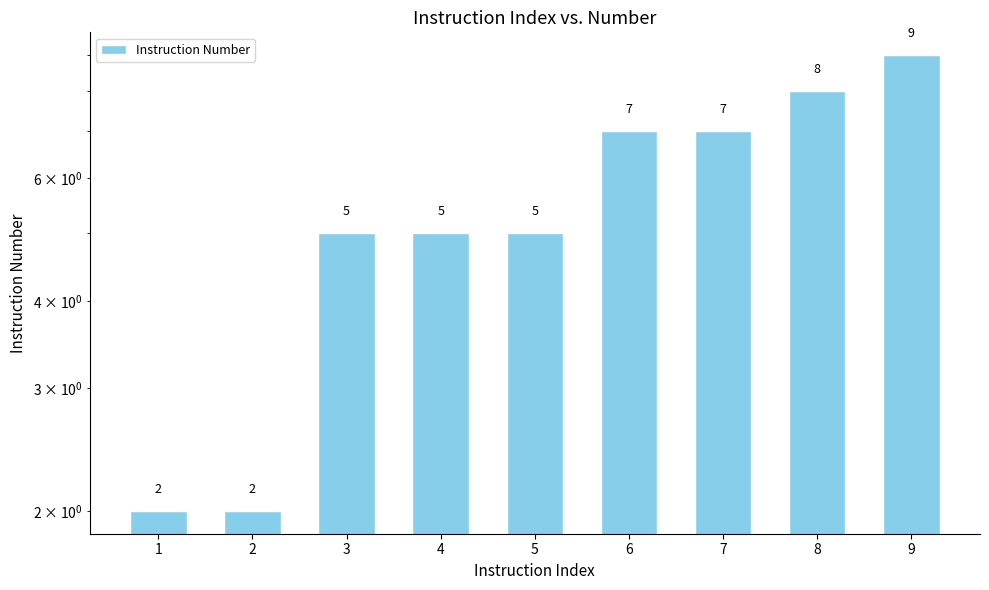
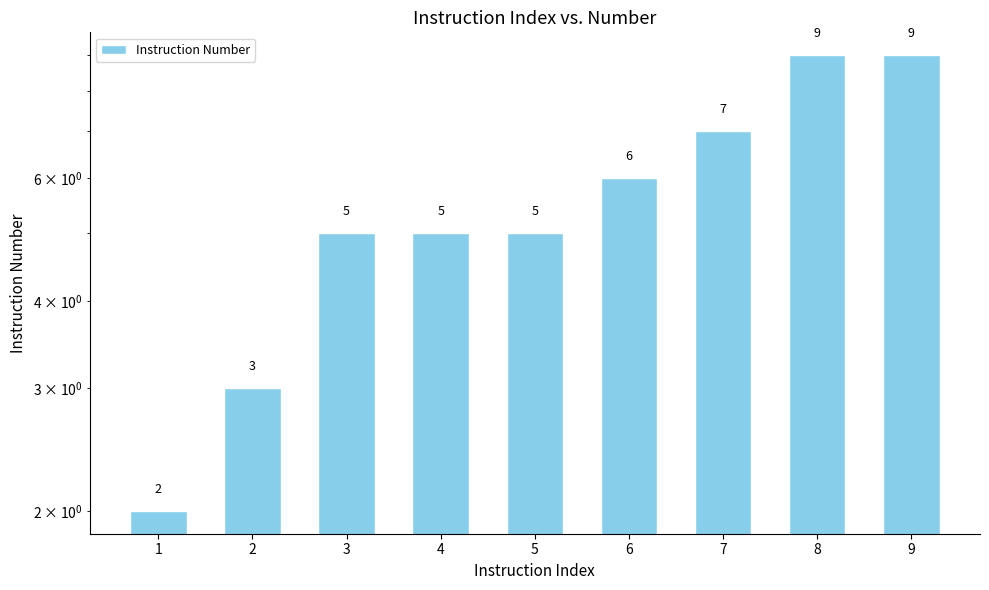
2: 2 -> 3
6: 7 -> 6
8: 8 -> 9
